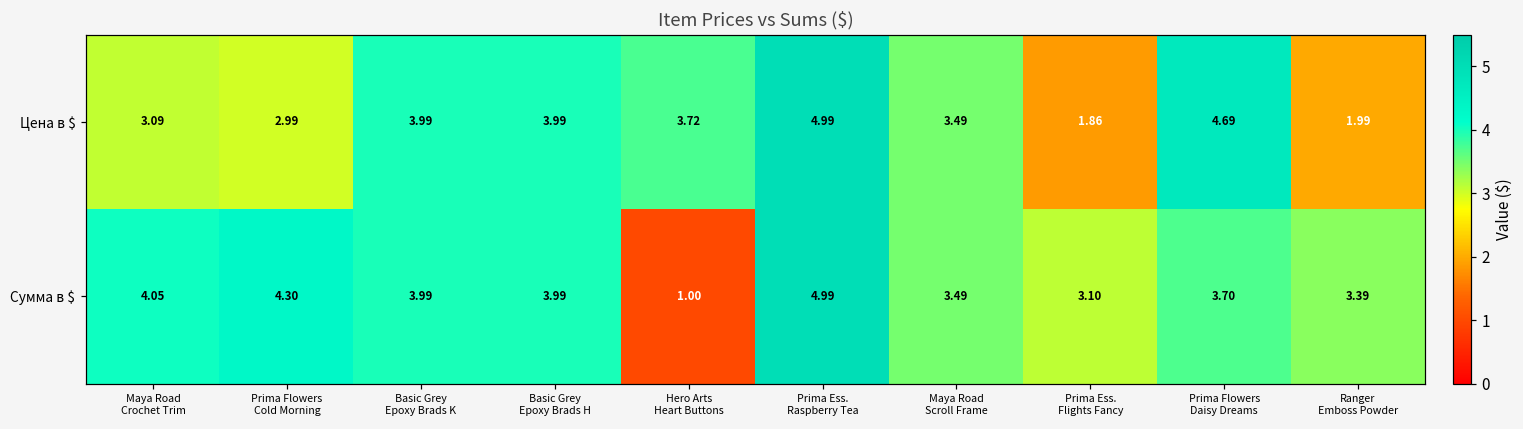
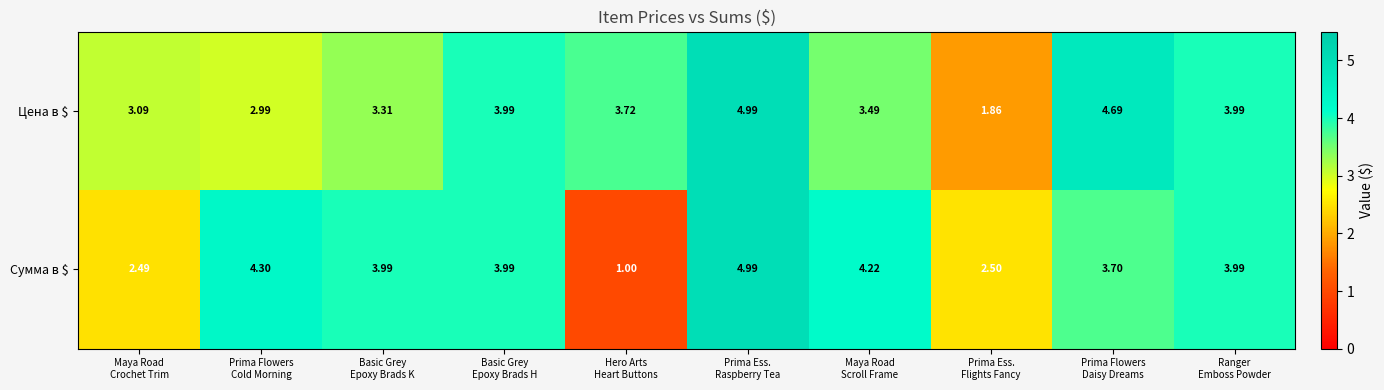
Цена в $, Basic Grey Epoxy Brads K: 3.99 -> 3.31
Цена в $, Ranger Emboss Powder: 1.99 -> 3.99
Сумма в $, Maya Road Crochet Trim: 4.05 -> 2.49
Сумма в $, Maya Road Scroll Frame: 3.49 -> 4.22
Сумма в $, Prima Ess. Flights Fancy: 3.10 -> 2.50
Сумма в $, Ranger Emboss Powder: 3.39 -> 3.99
